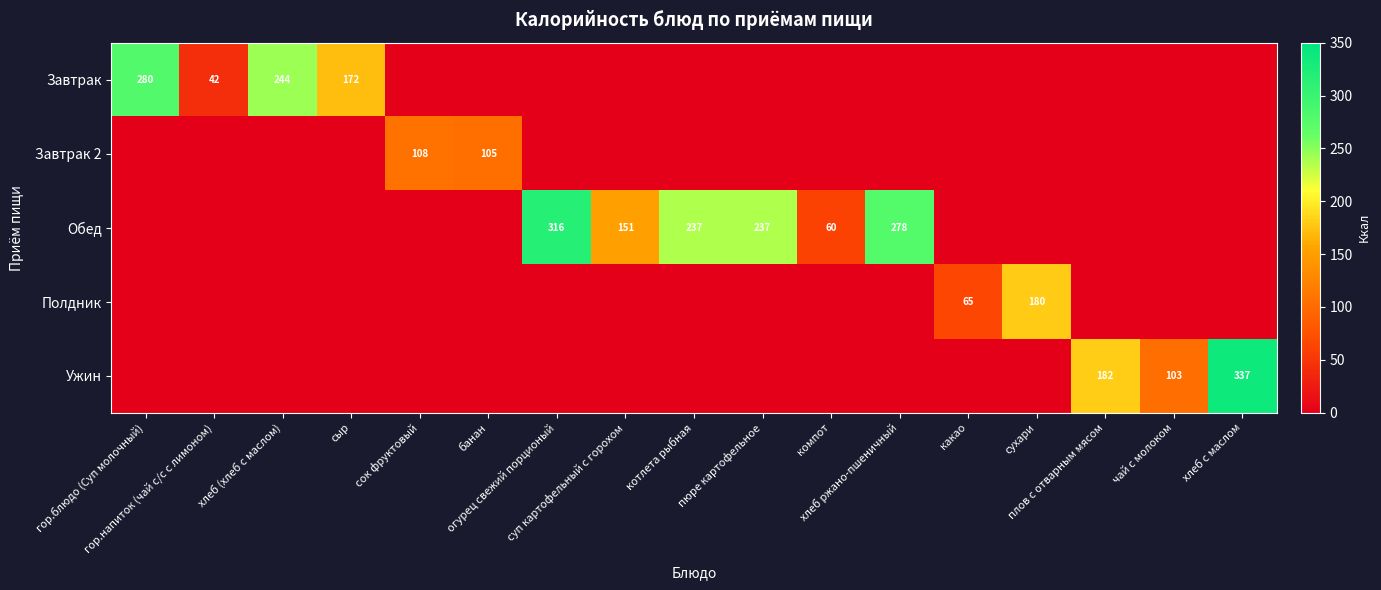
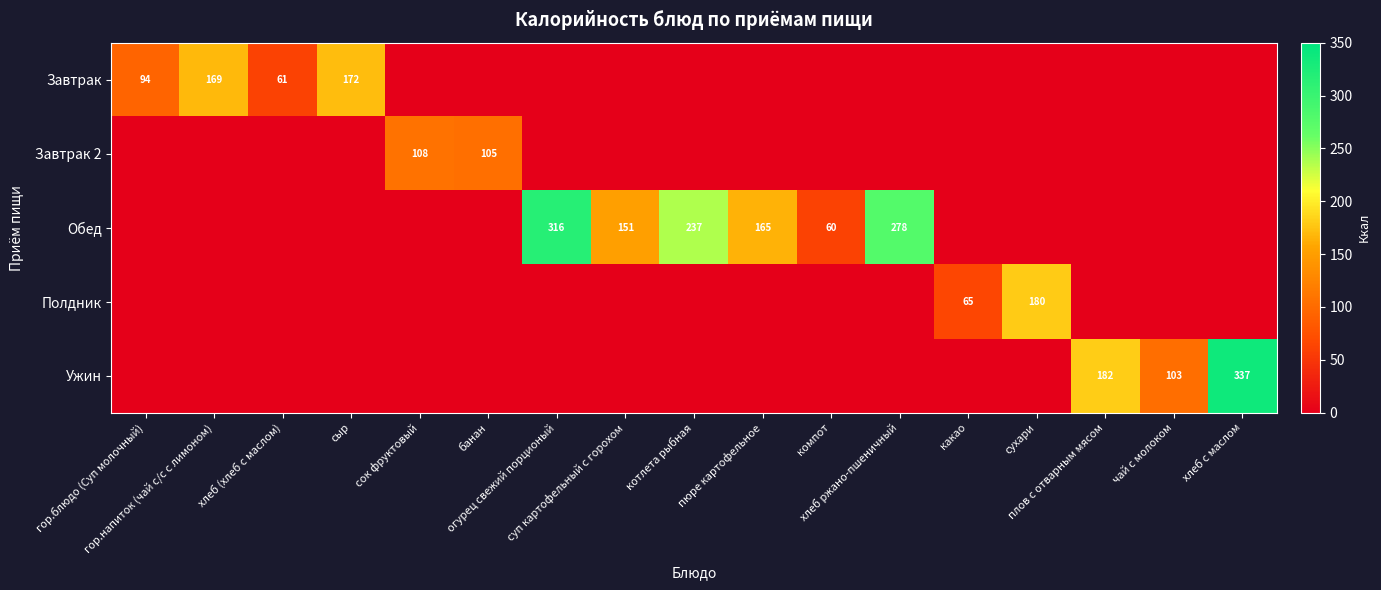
Завтрак, гор.блюдо (Суп молочный): 280 -> 94
Завтрак, гор.напиток (чай с/с с лимоном): 42 -> 169
Завтрак, хлеб (хлеб с маслом): 244 -> 61
Обед, пюре картофельное: 237 -> 165
